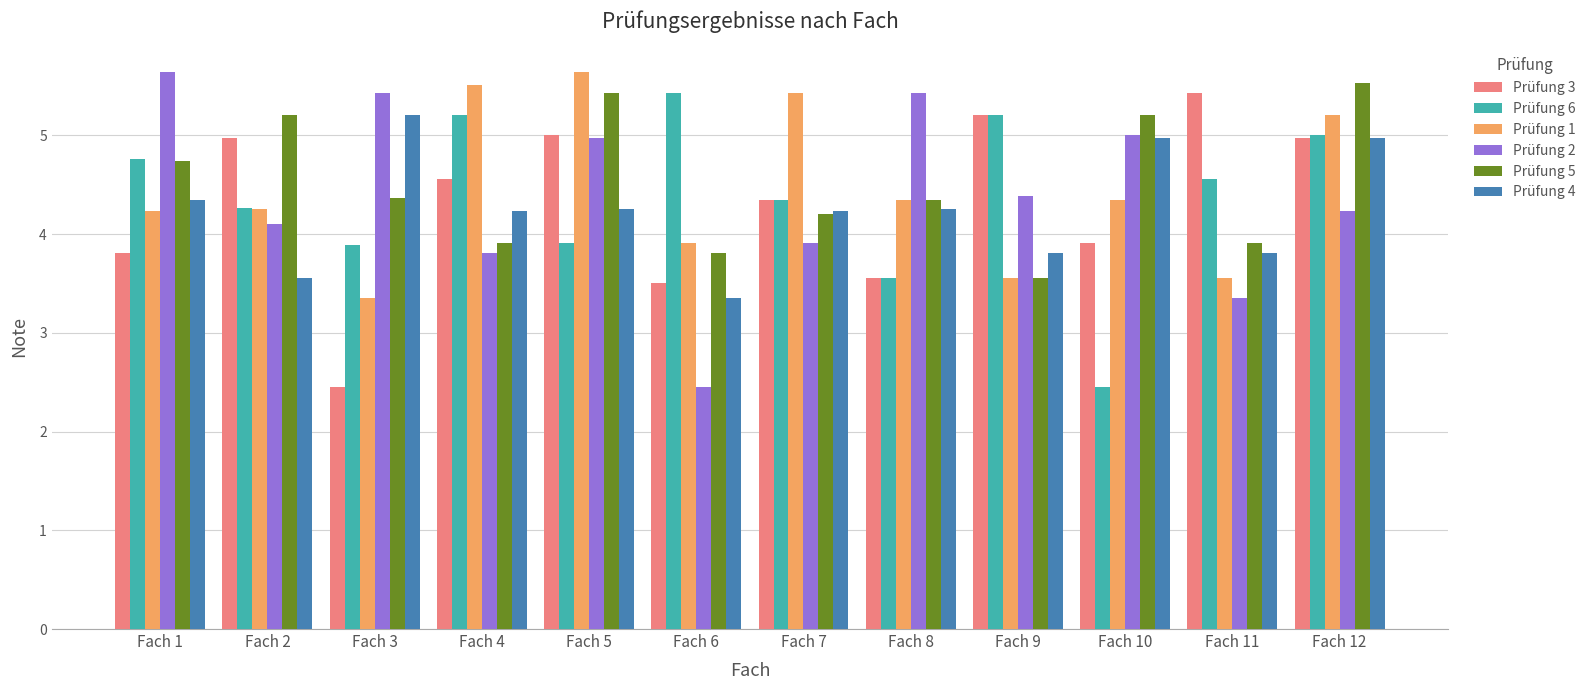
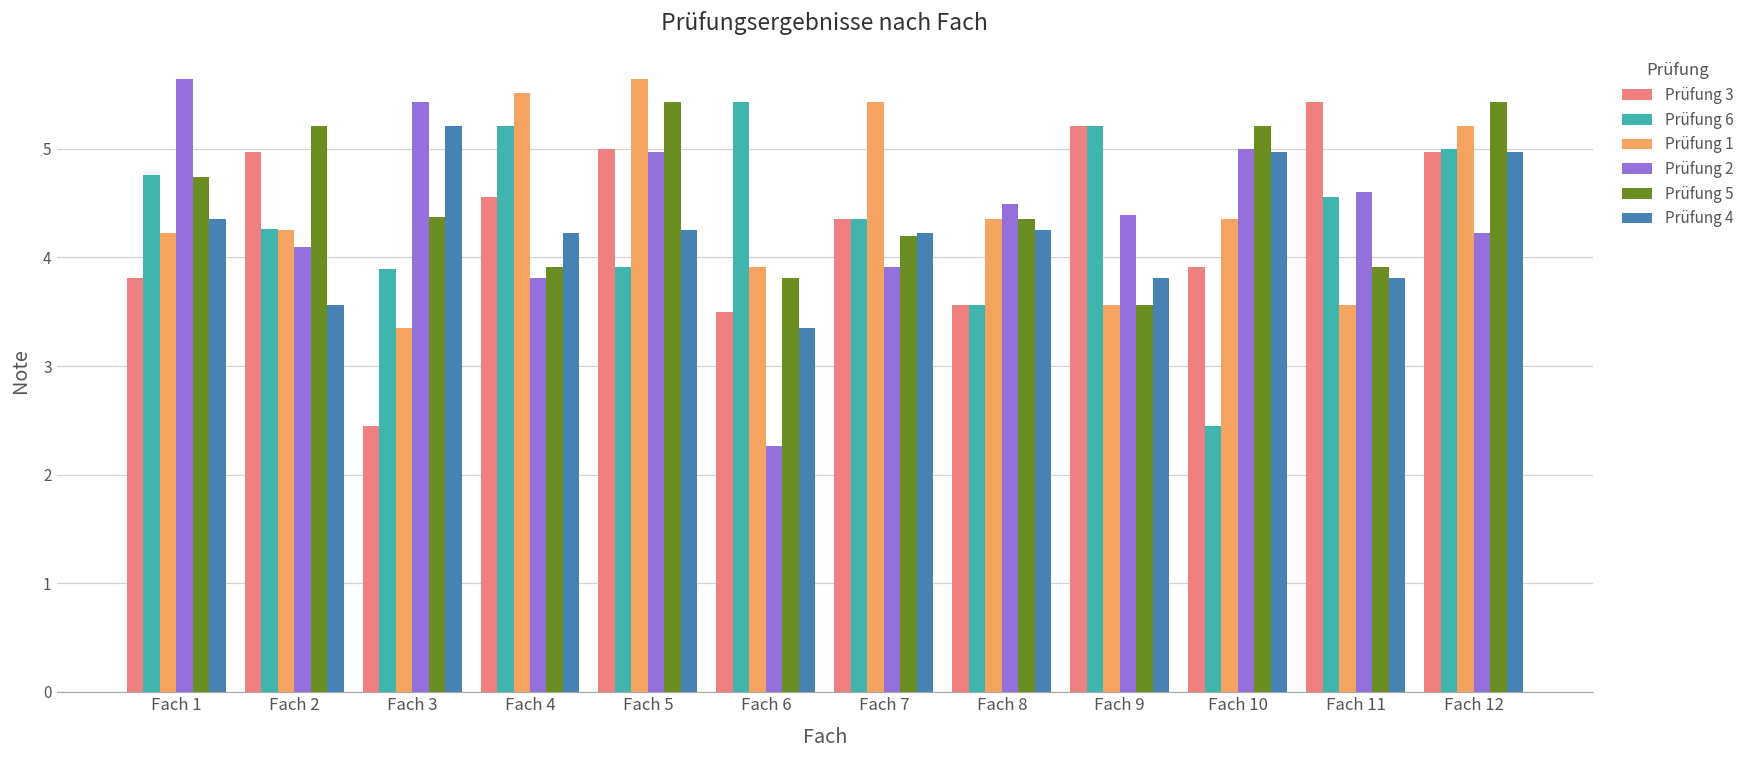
Prüfung 2, Fach 6: 2.5 -> 2.3
Prüfung 2, Fach 8: 5.4 -> 4.5
Prüfung 2, Fach 11: 3.4 -> 4.6
Prüfung 5, Fach 12: 5.5 -> 5.4
